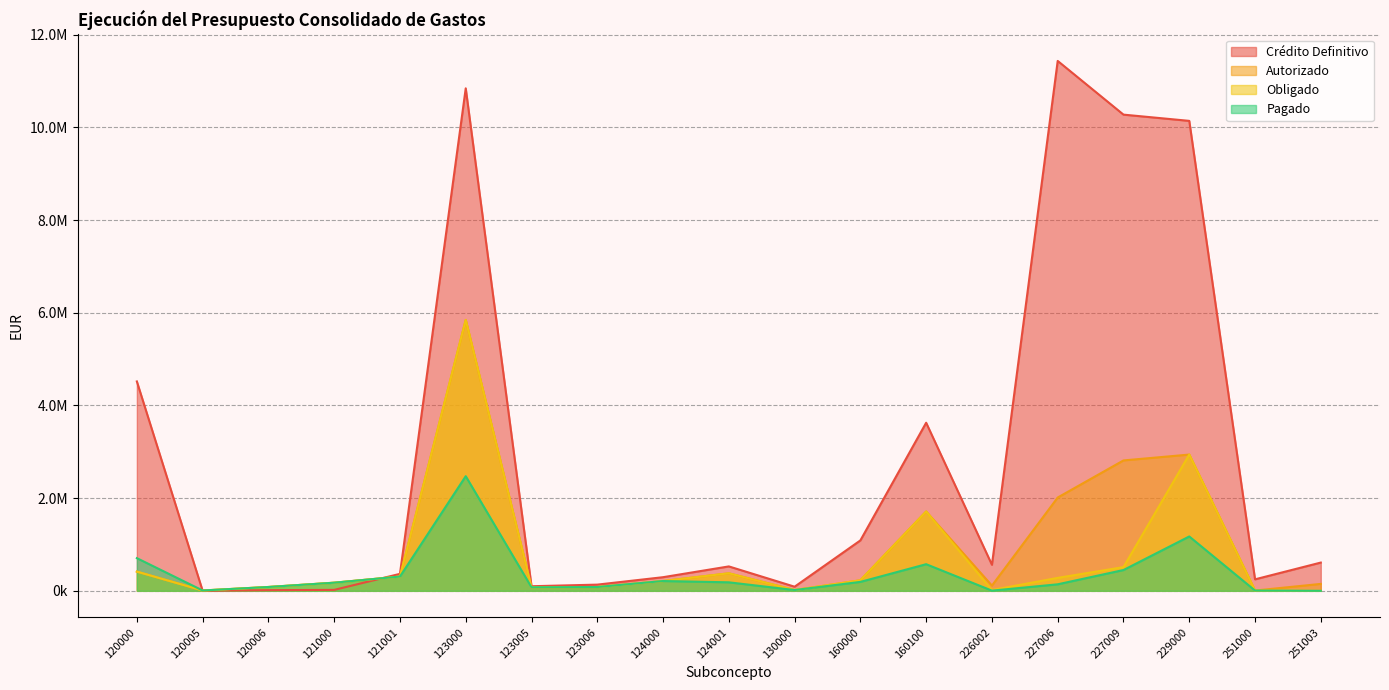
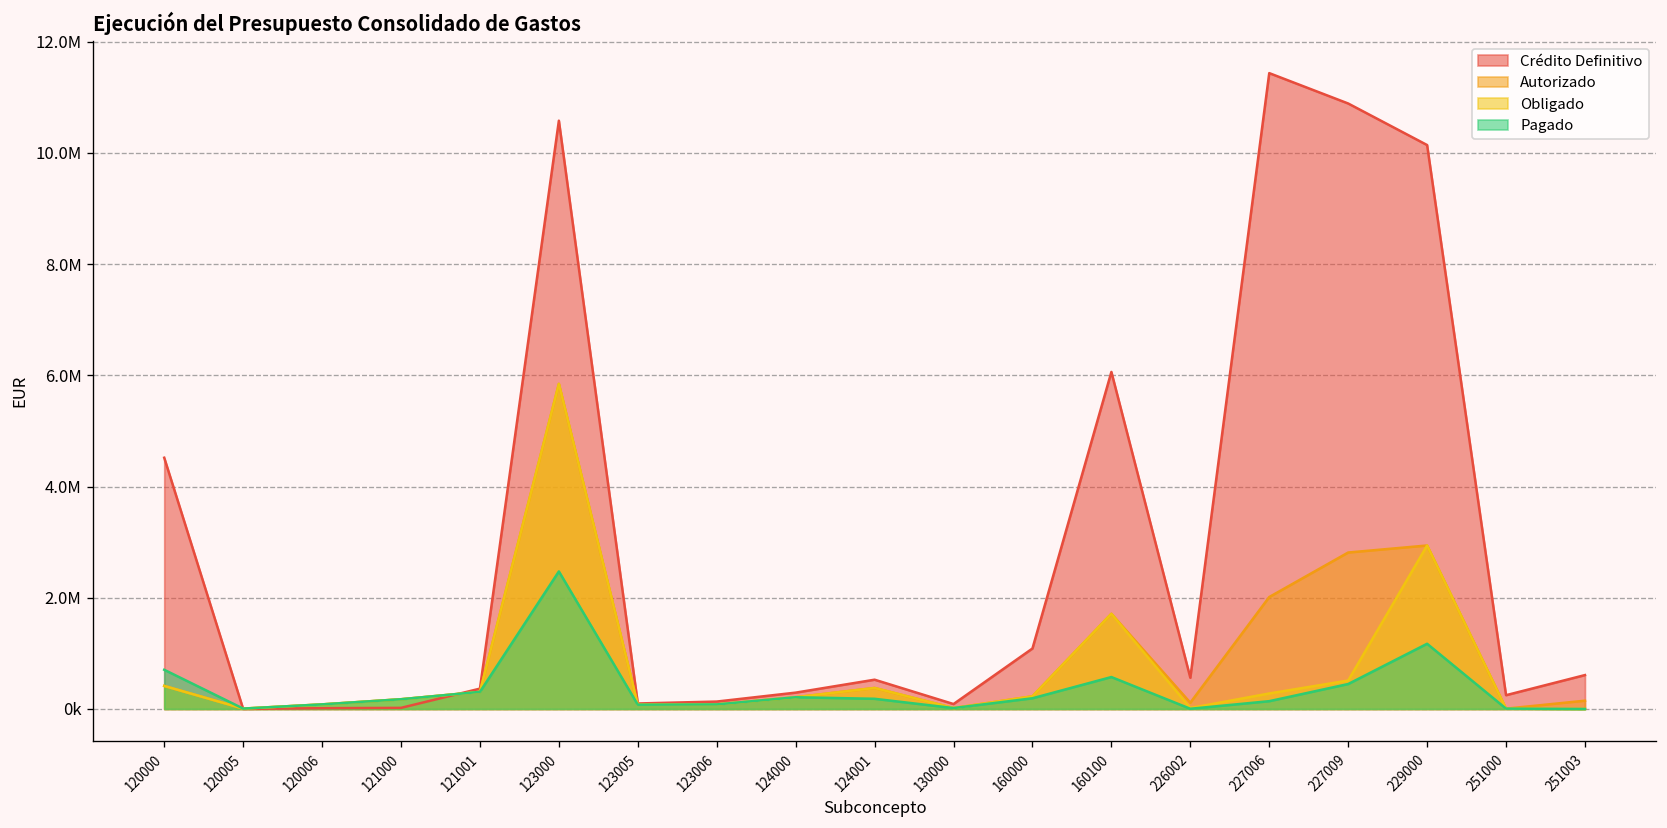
Crédito Definitivo, 123000: 10800000 -> 10600000
Crédito Definitivo, 160100: 3600000 -> 6100000
Crédito Definitivo, 227009: 10300000 -> 10900000
